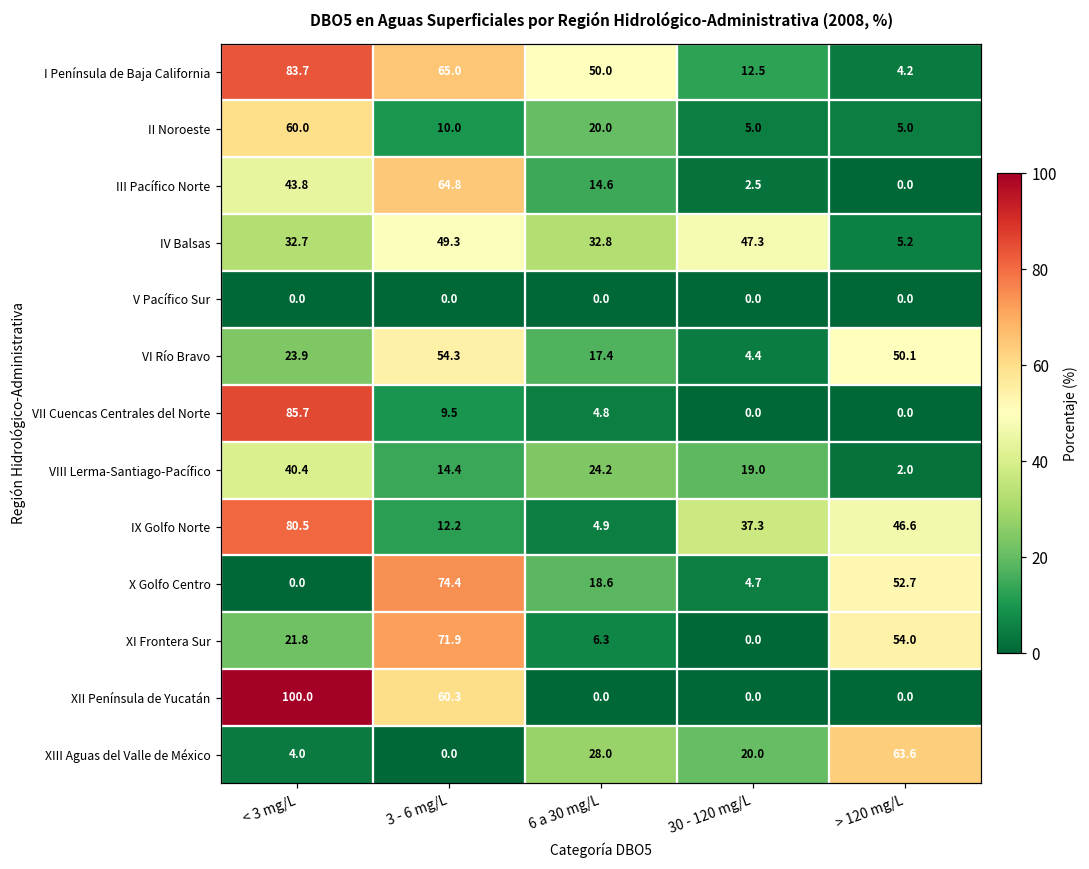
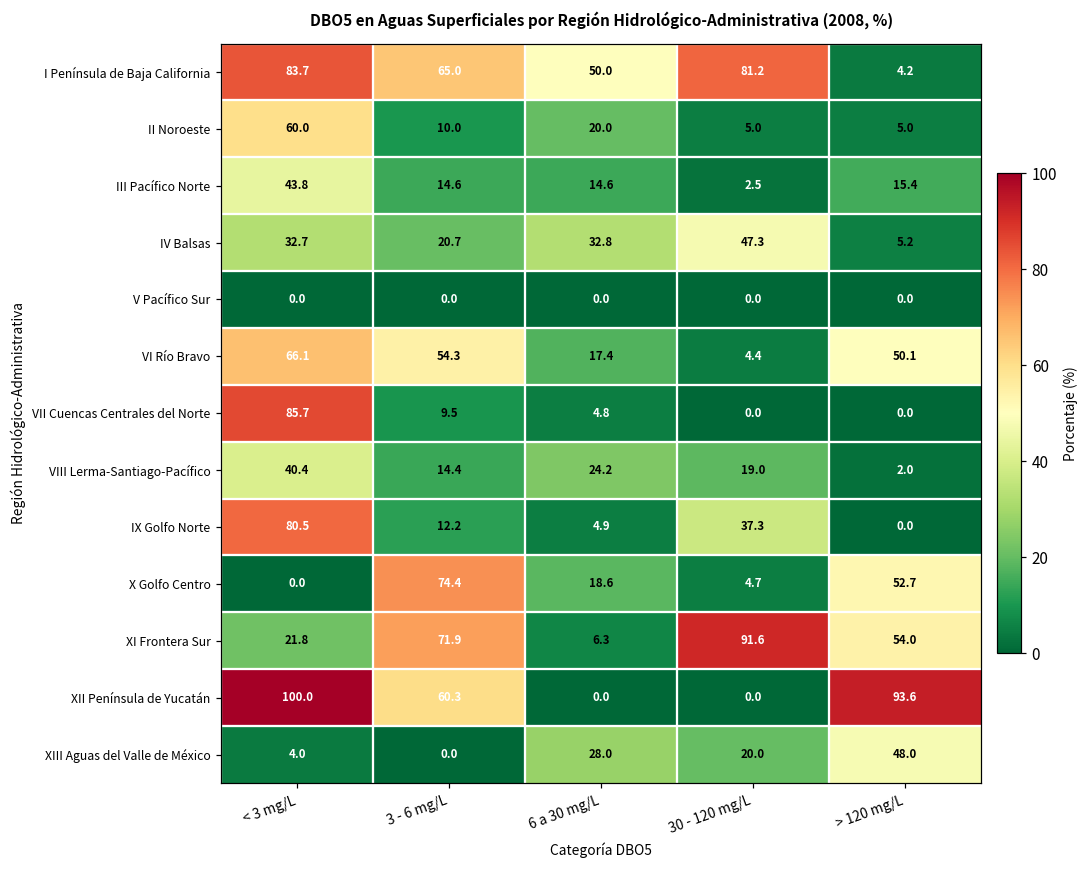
I Península de Baja California, 30 - 120 mg/L: 12.5 -> 81.2
III Pacífico Norte, 3 - 6 mg/L: 64.8 -> 14.6
III Pacífico Norte, > 120 mg/L: 0.0 -> 15.4
IV Balsas, 3 - 6 mg/L: 49.3 -> 20.7
VI Río Bravo, < 3 mg/L: 23.9 -> 66.1
IX Golfo Norte, > 120 mg/L: 46.6 -> 0.0
XI Frontera Sur, 30 - 120 mg/L: 0.0 -> 91.6
XII Península de Yucatán, > 120 mg/L: 0.0 -> 93.6
XIII Aguas del Valle de México, > 120 mg/L: 63.6 -> 48.0
